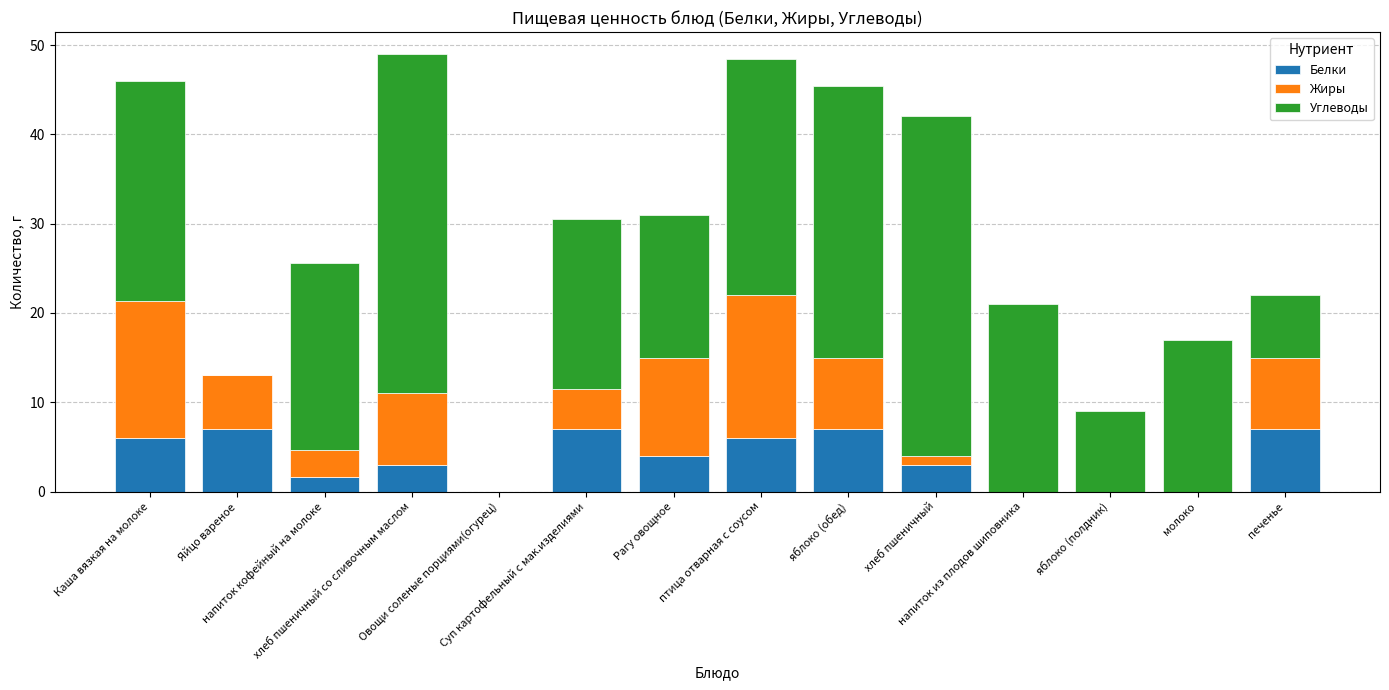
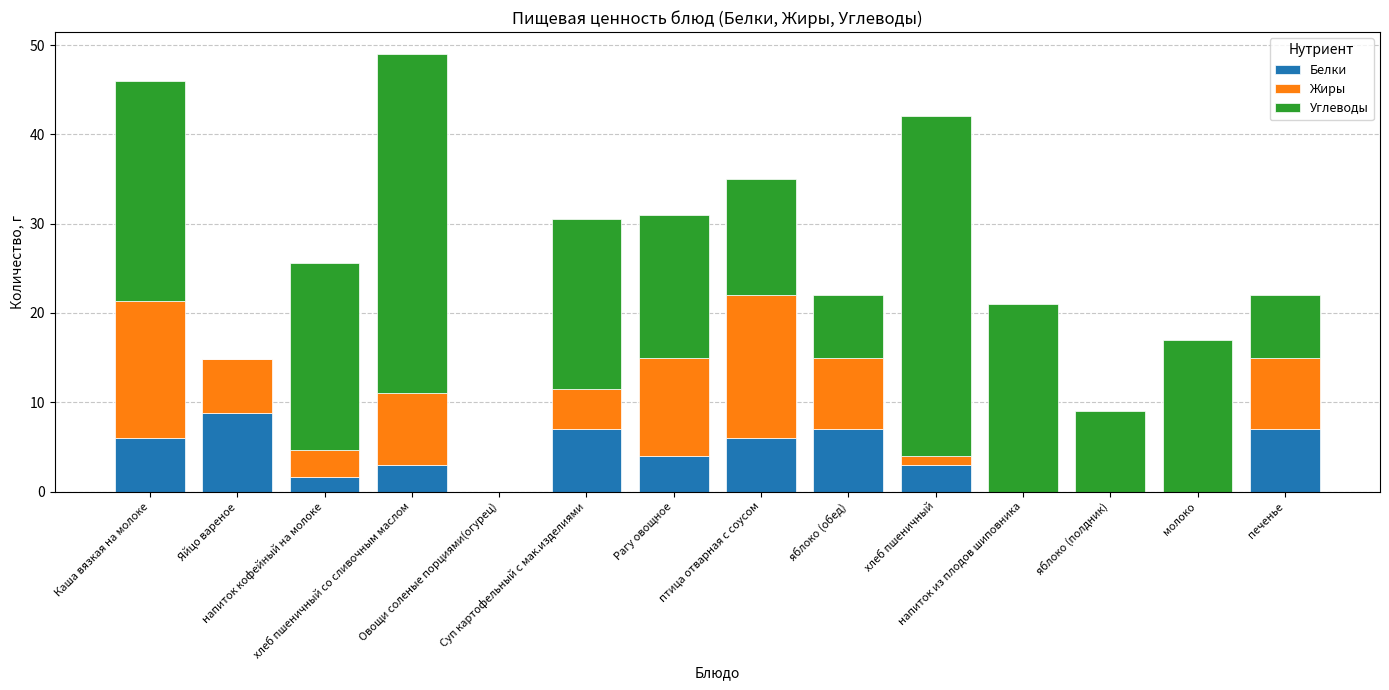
Белки, Яйцо вареное: 7 -> 9
Углеводы, птица отварная с соусом: 26 -> 13
Углеводы, яблоко (обед): 30 -> 7
